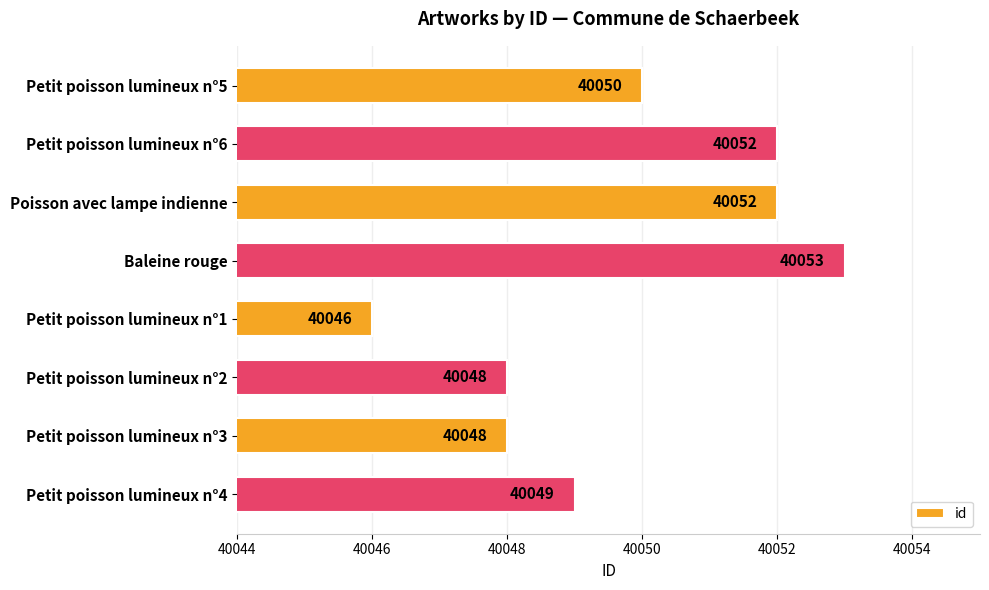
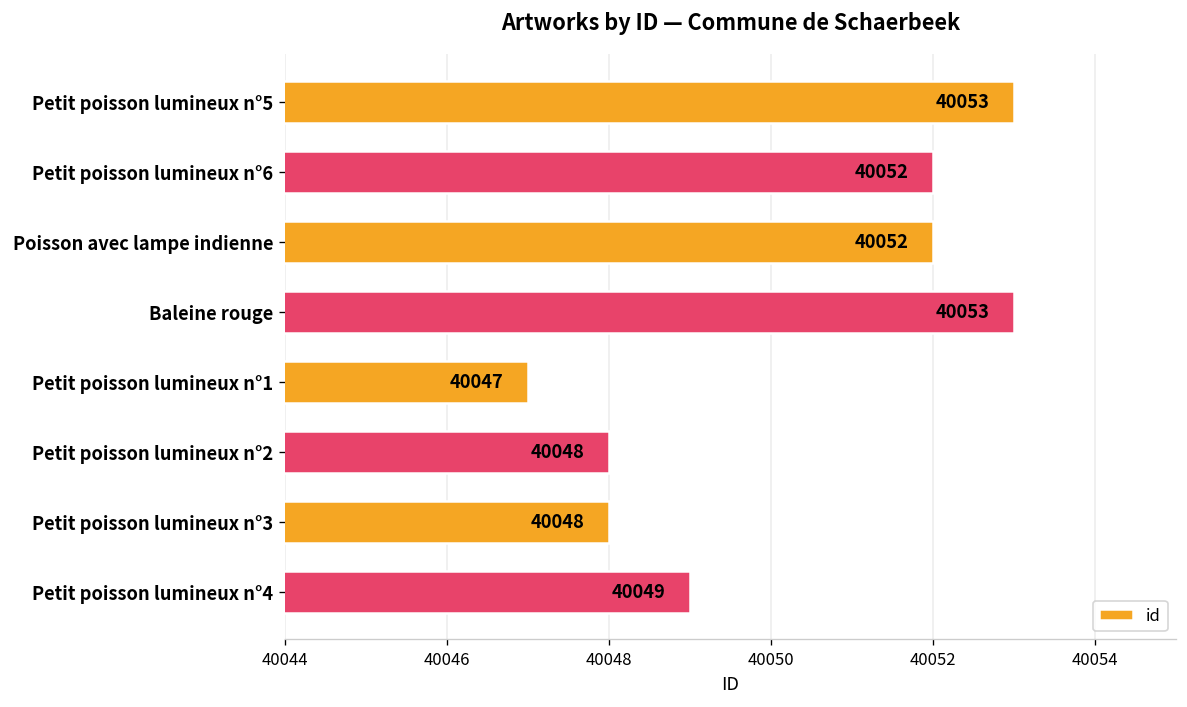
Petit poisson lumineux n°5: 40050 -> 40053
Petit poisson lumineux n°1: 40046 -> 40047
